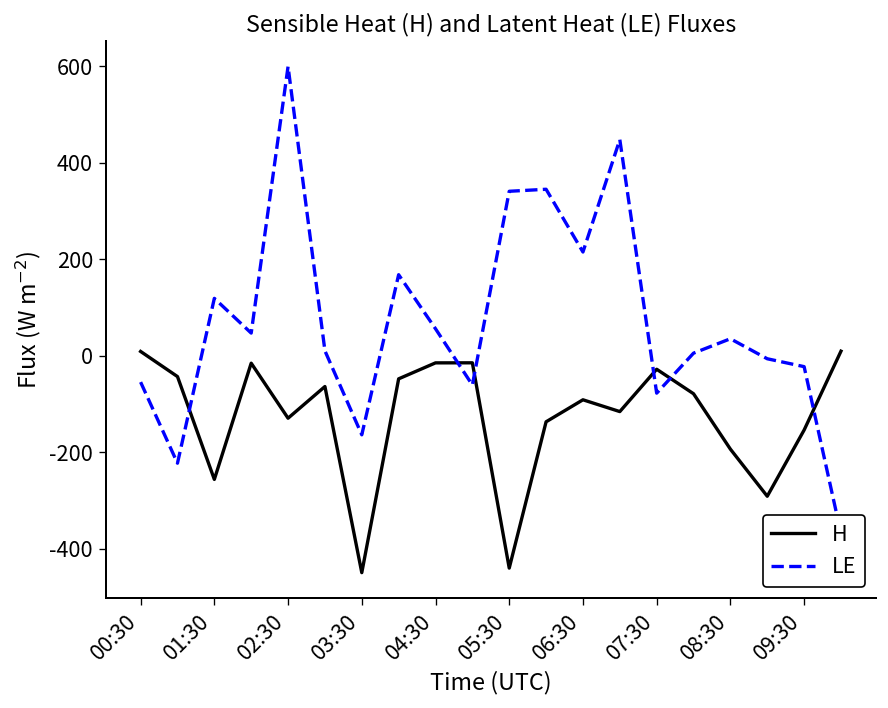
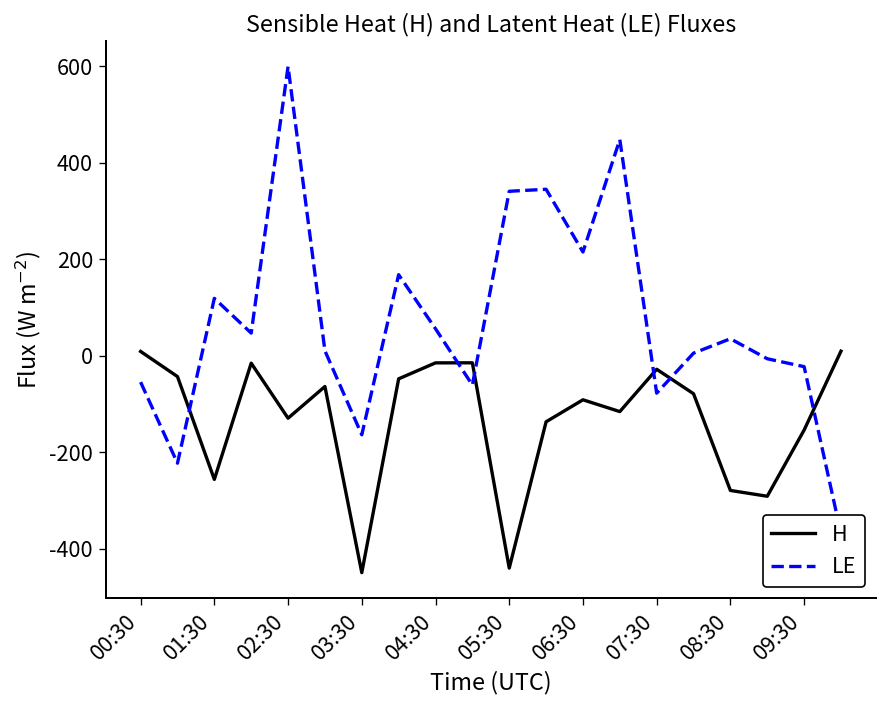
H, 08:30: -190 -> -280
